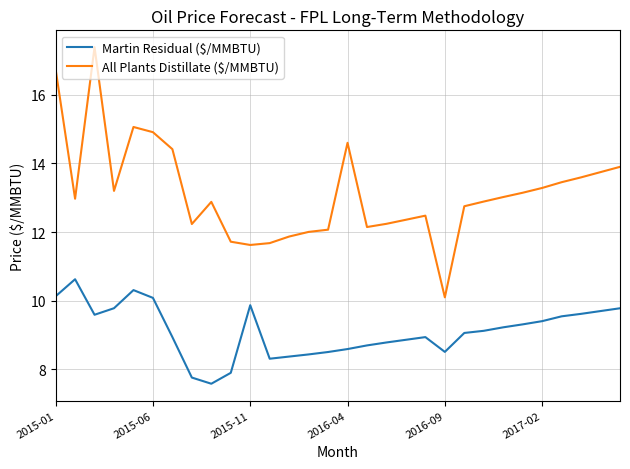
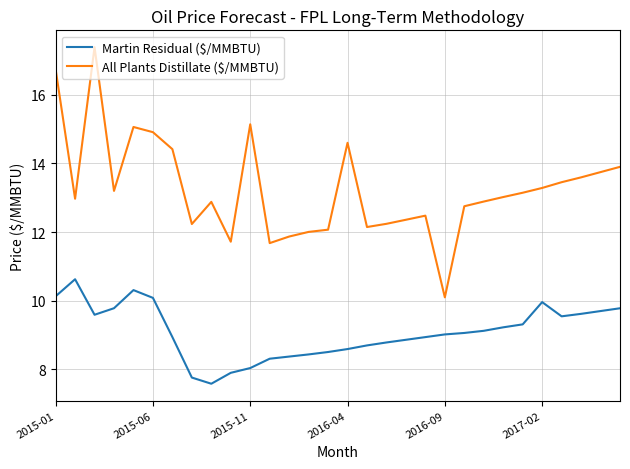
Martin Residual ($/MMBTU), 2015-11: 9.9 -> 8.0
All Plants Distillate ($/MMBTU), 2015-11: 11.6 -> 15.1
Martin Residual ($/MMBTU), 2016-09: 8.5 -> 9.0
Martin Residual ($/MMBTU), 2017-02: 9.4 -> 10.0
